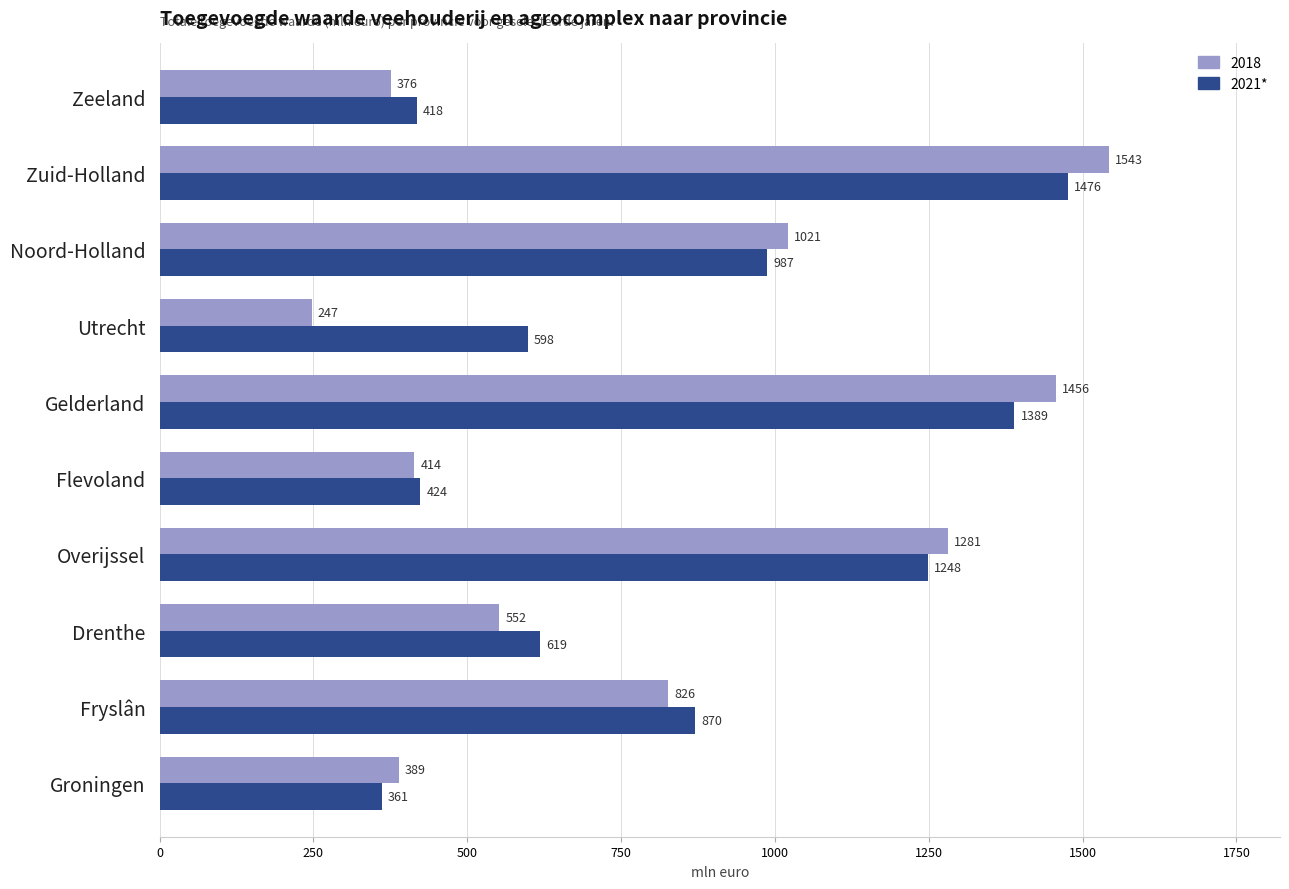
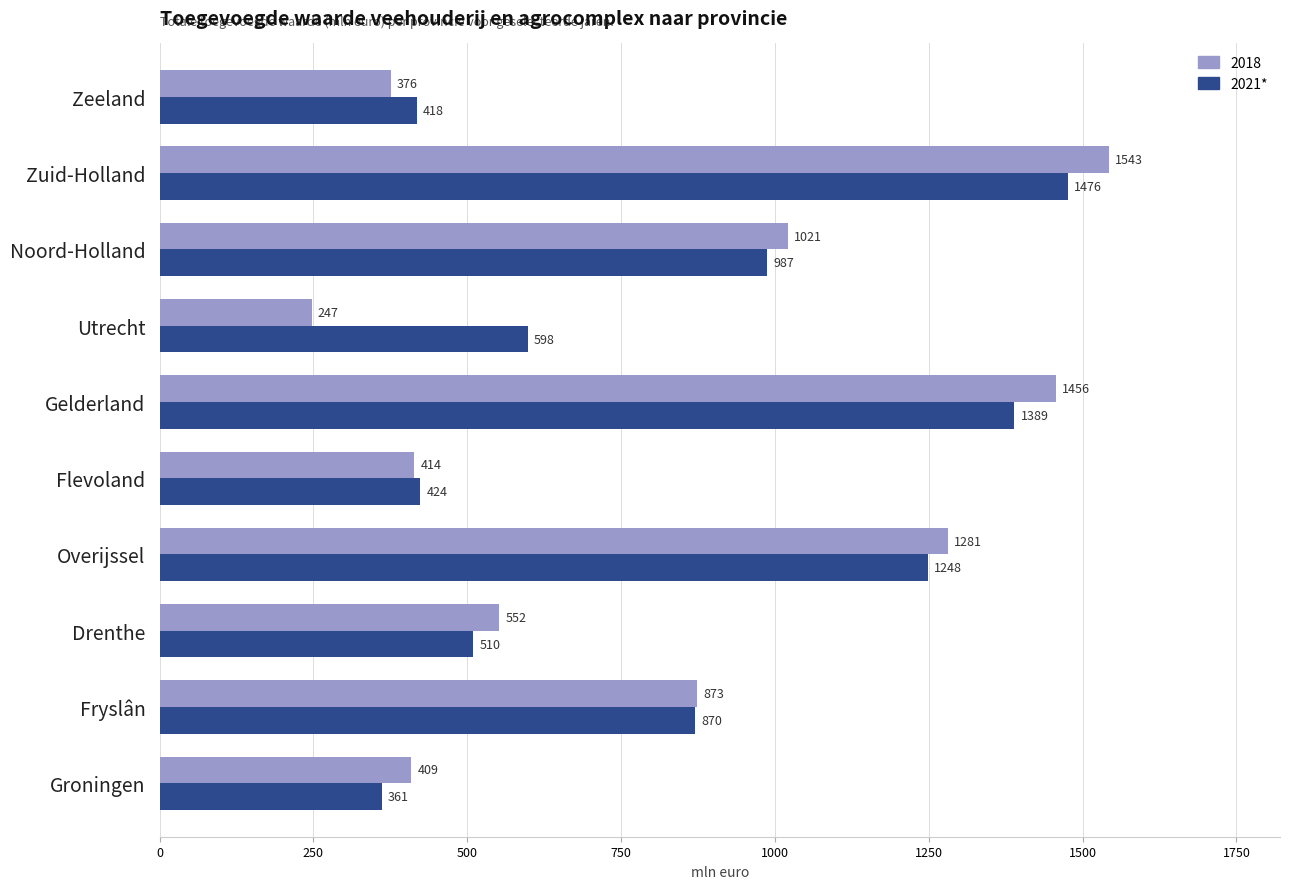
2021*, Drenthe: 619 -> 510
2018, Fryslân: 826 -> 873
2018, Groningen: 389 -> 409
